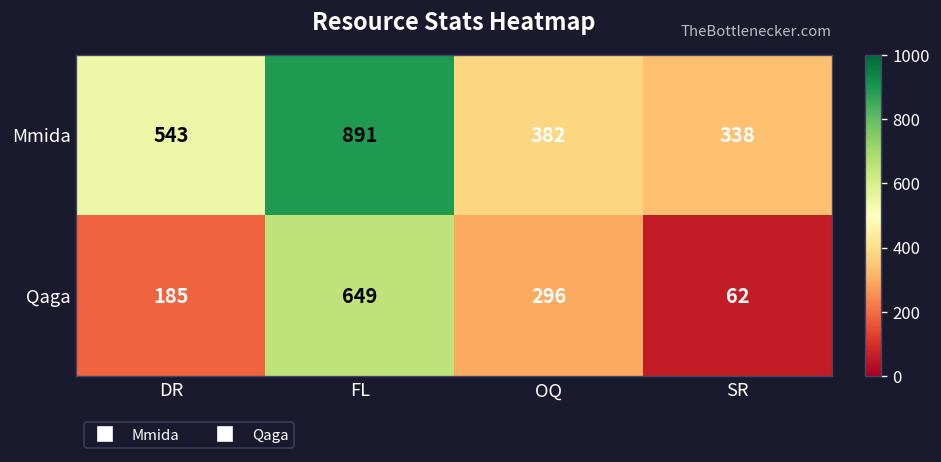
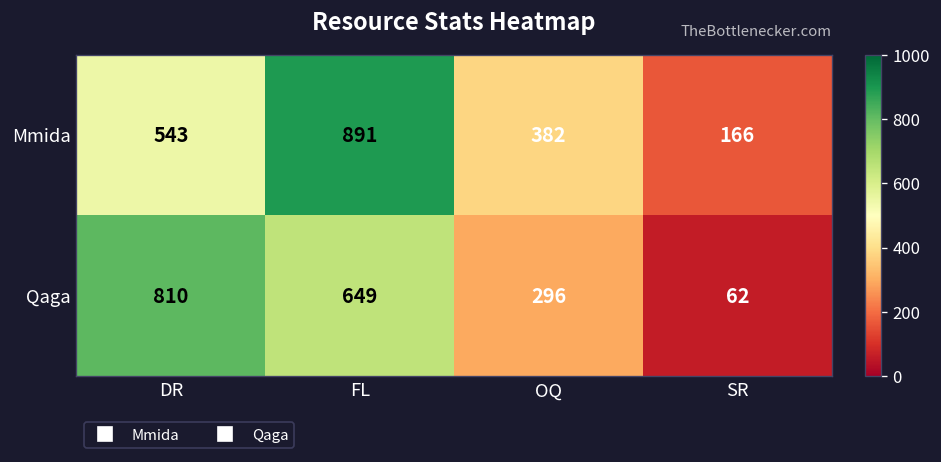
Mmida, SR: 338 -> 166
Qaga, DR: 185 -> 810
